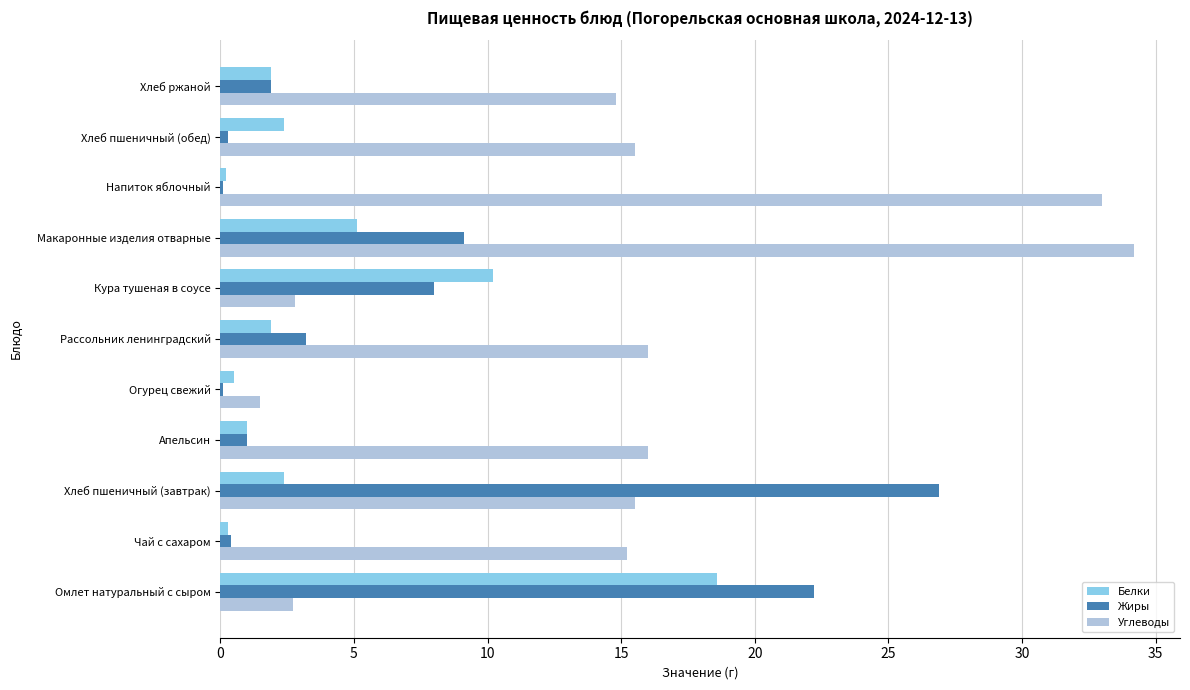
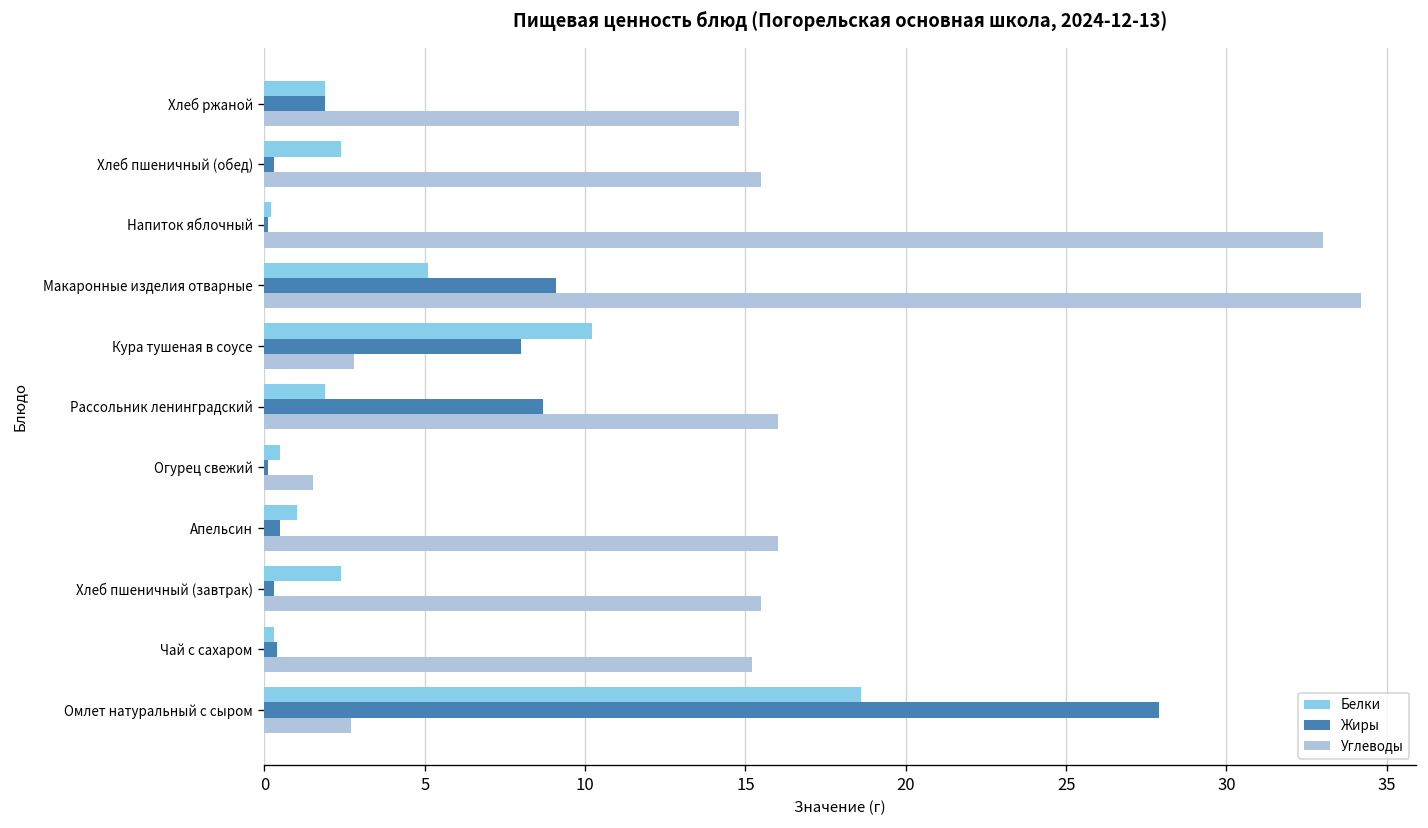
Жиры, Рассольник ленинградский: 3.2 -> 8.7
Жиры, Апельсин: 1.0 -> 0.5
Жиры, Хлеб пшеничный (завтрак): 26.9 -> 0.3
Жиры, Омлет натуральный с сыром: 22.2 -> 27.9
